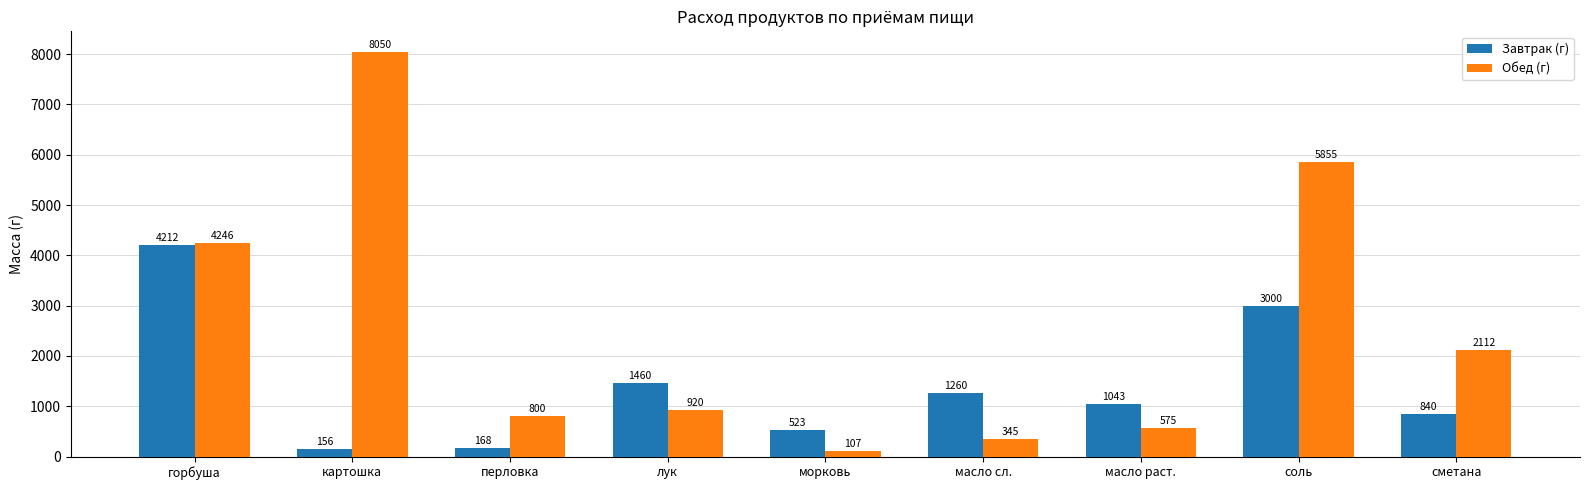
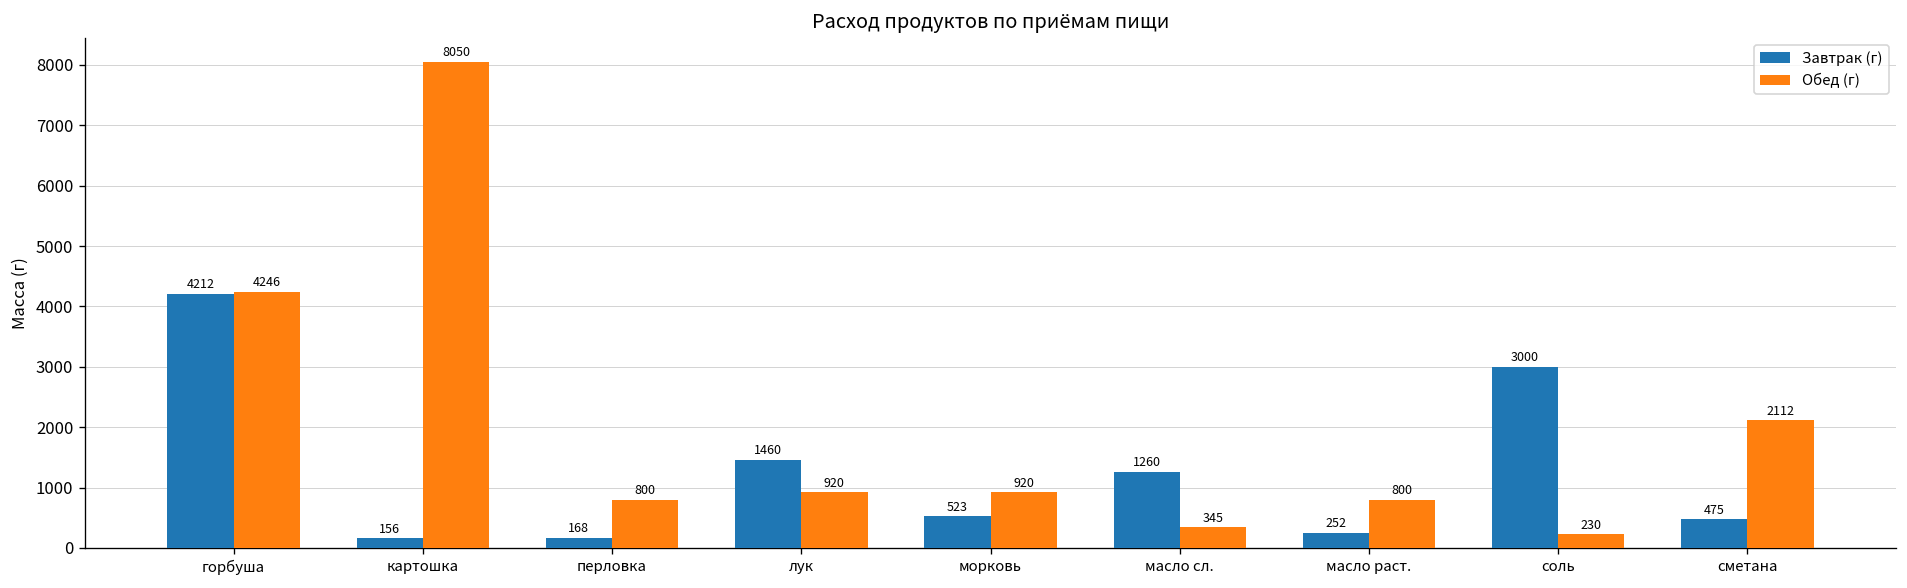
Обед (г), морковь: 107 -> 920
Завтрак (г), масло раст.: 1043 -> 252
Обед (г), масло раст.: 575 -> 800
Обед (г), соль: 5855 -> 230
Завтрак (г), сметана: 840 -> 475
